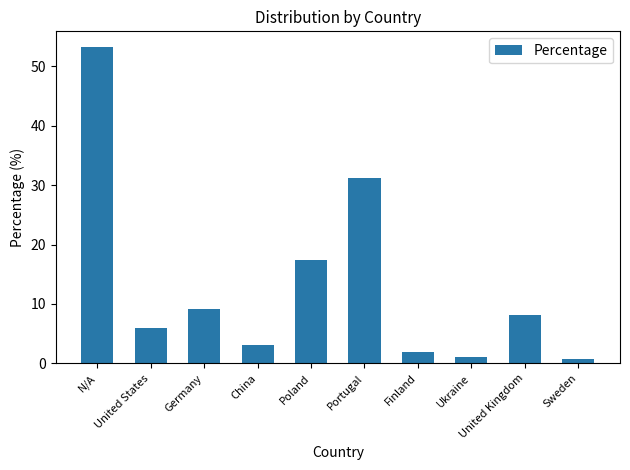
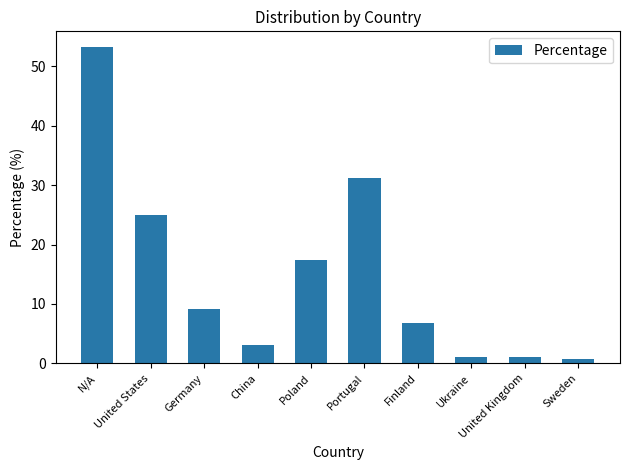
United States: 6 -> 25
Finland: 2 -> 7
United Kingdom: 8 -> 1
